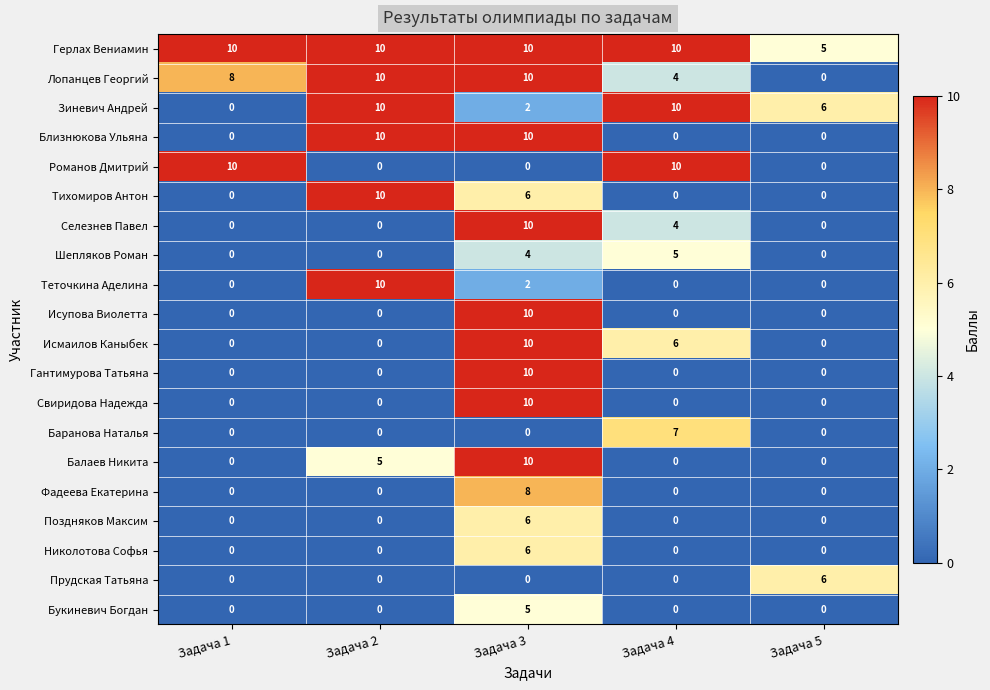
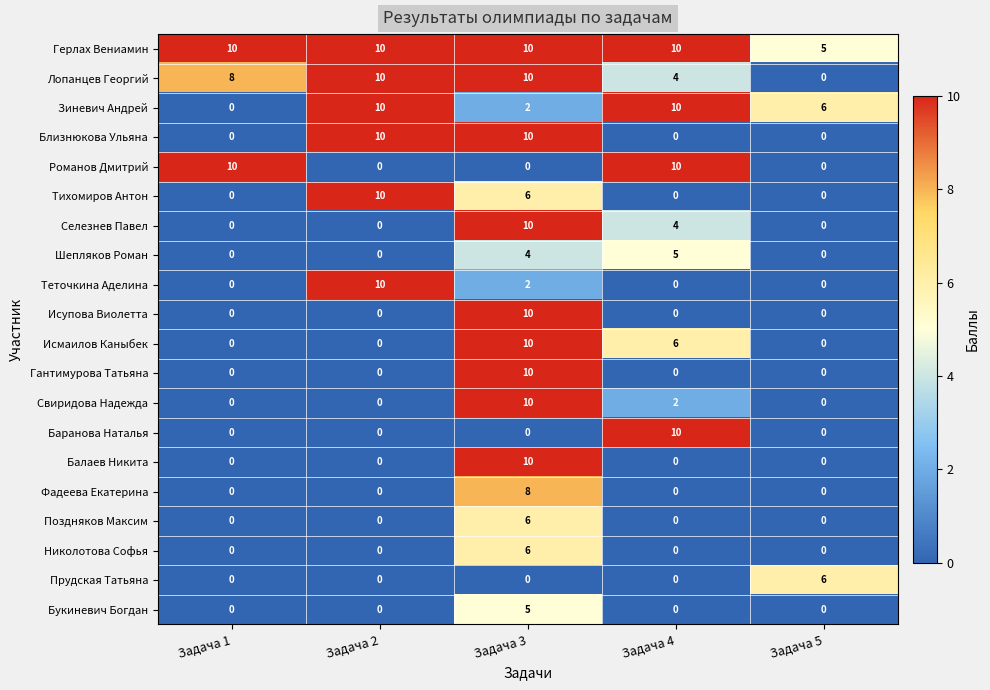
Свиридова Надежда, Задача 4: 0 -> 2
Баранова Наталья, Задача 4: 7 -> 10
Балаев Никита, Задача 2: 5 -> 0
